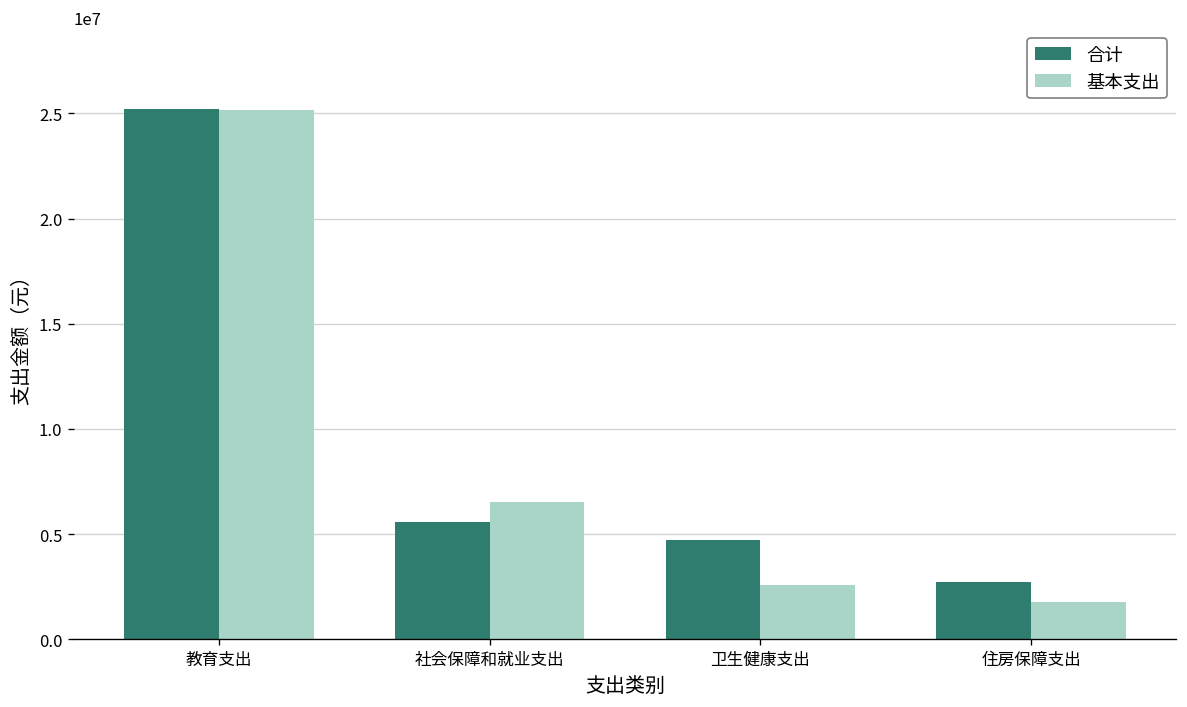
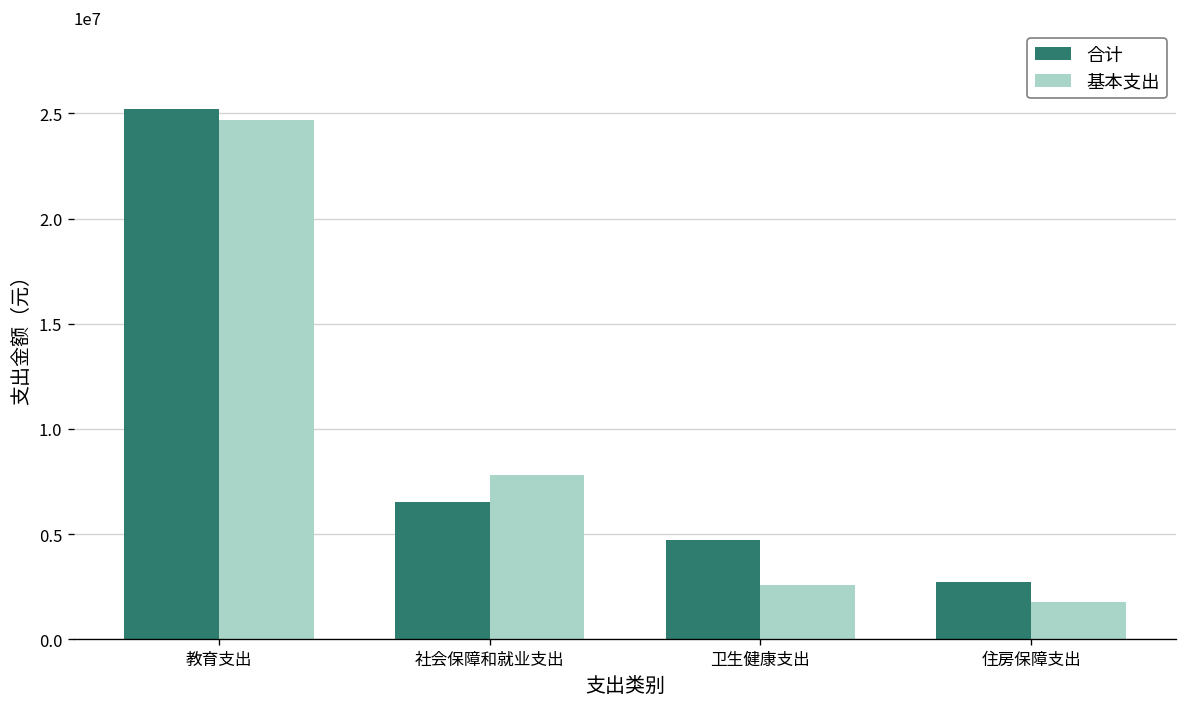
基本支出, 教育支出: 25200000 -> 24700000
合计, 社会保障和就业支出: 5600000 -> 6500000
基本支出, 社会保障和就业支出: 6500000 -> 7800000
